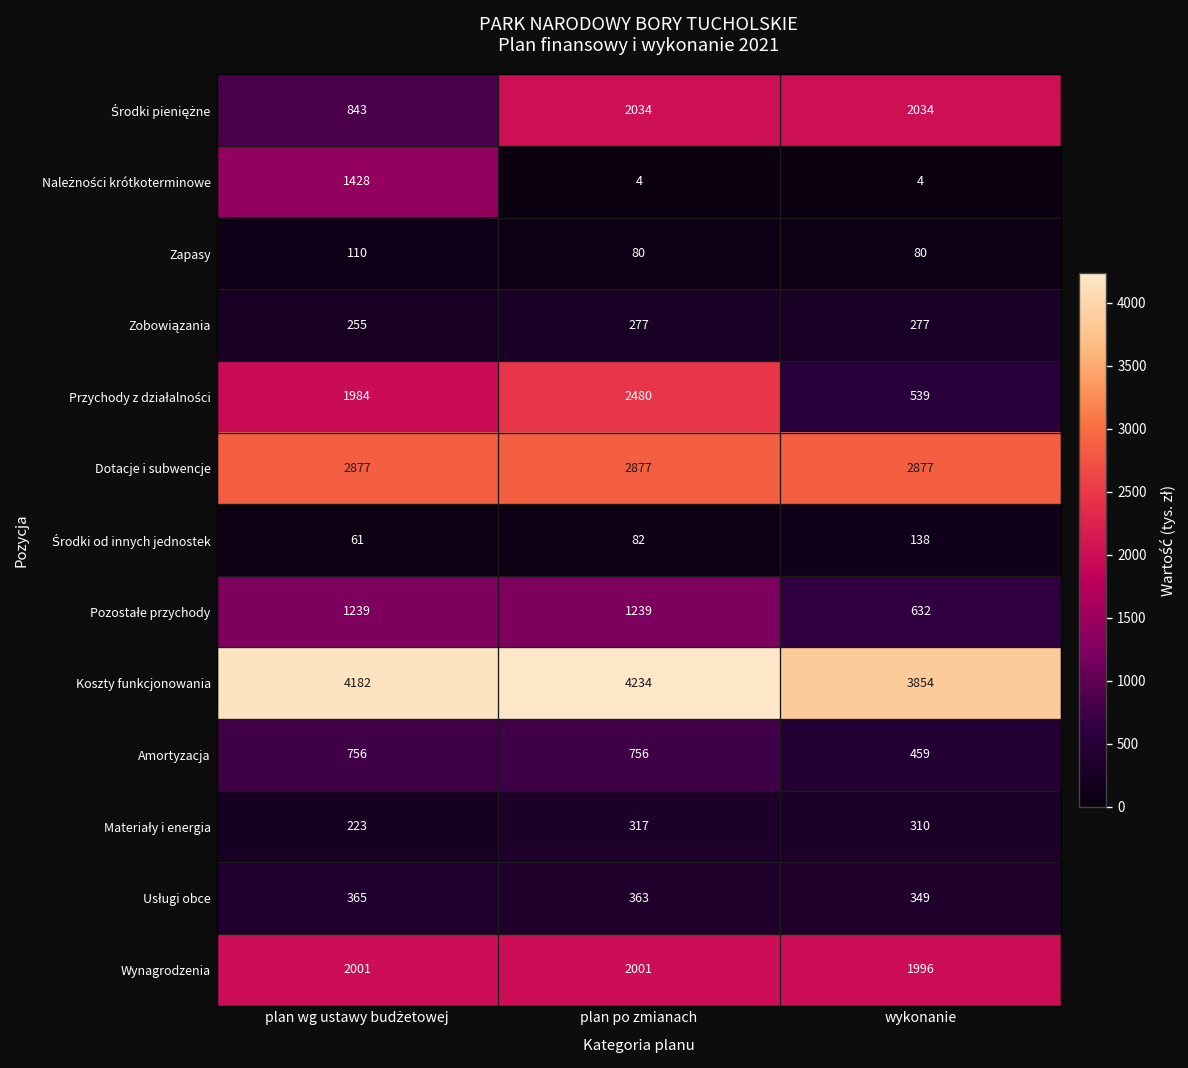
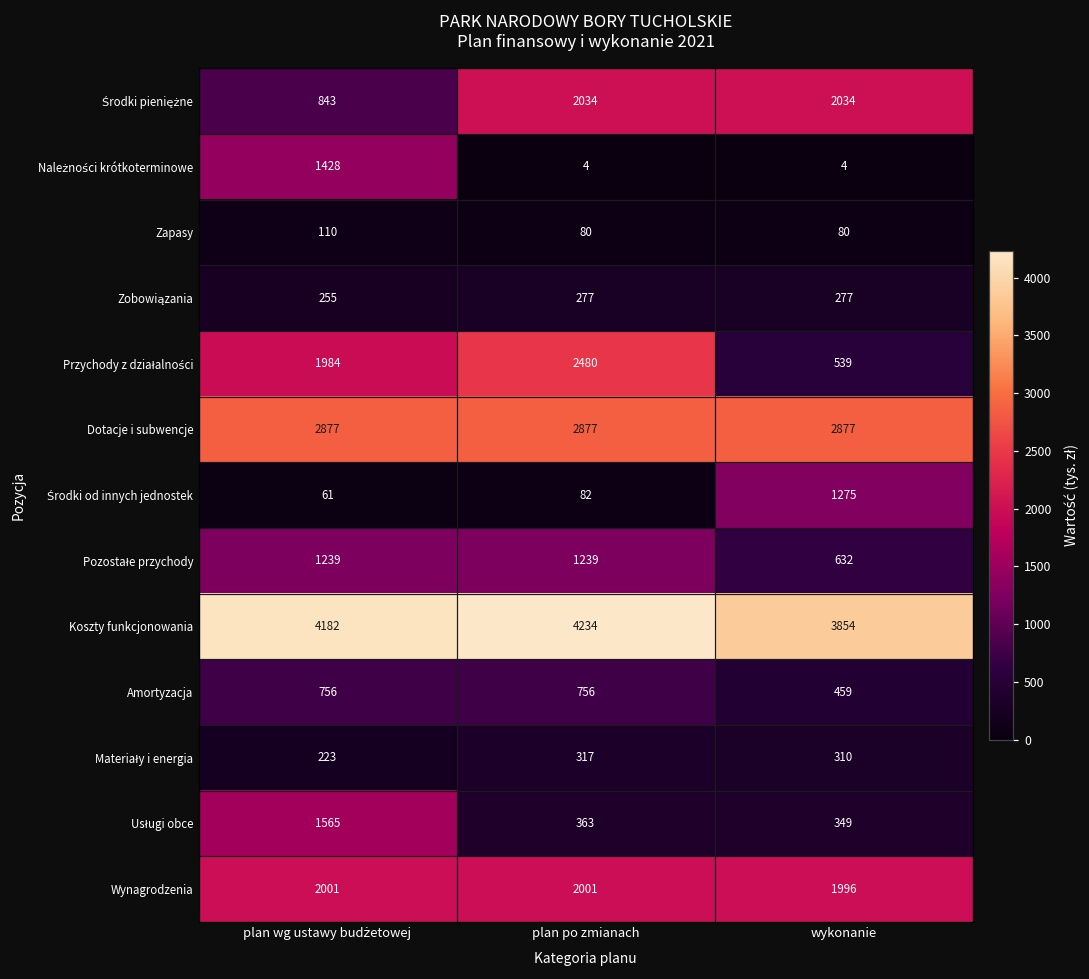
Środki od innych jednostek, wykonanie: 138 -> 1275
Usługi obce, plan wg ustawy budżetowej: 365 -> 1565
